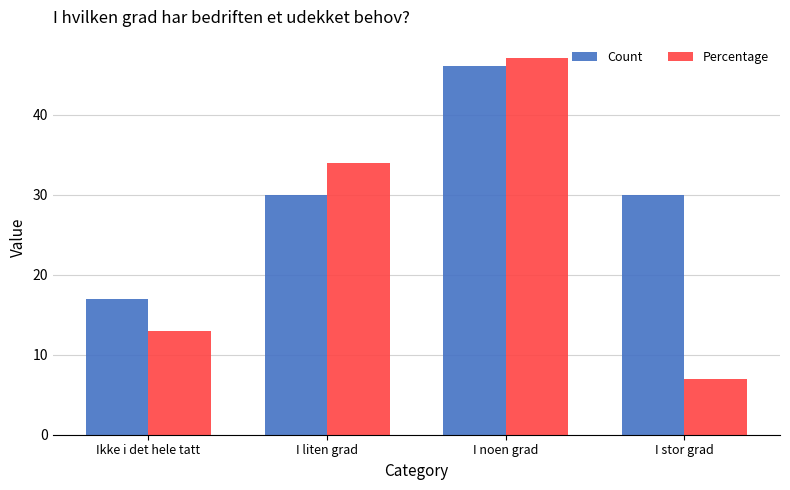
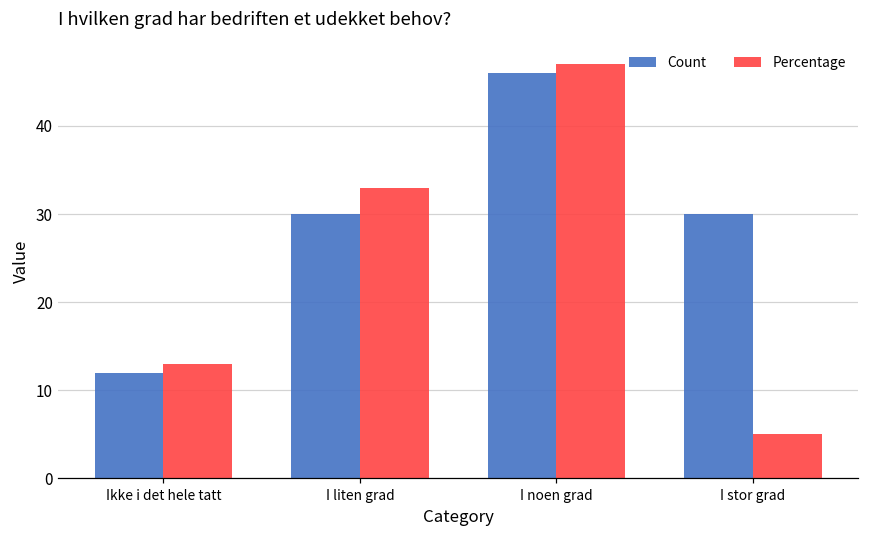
Count, Ikke i det hele tatt: 17 -> 12
Percentage, I liten grad: 34 -> 33
Percentage, I stor grad: 7 -> 5
